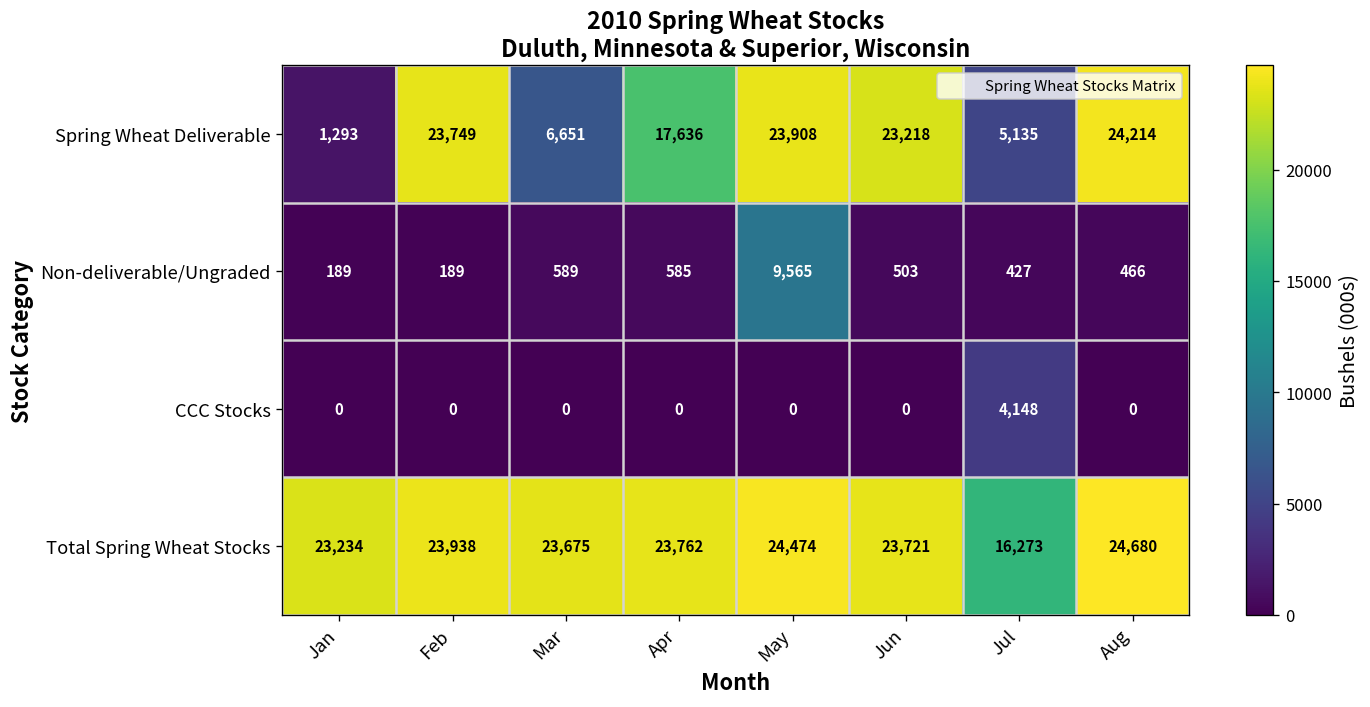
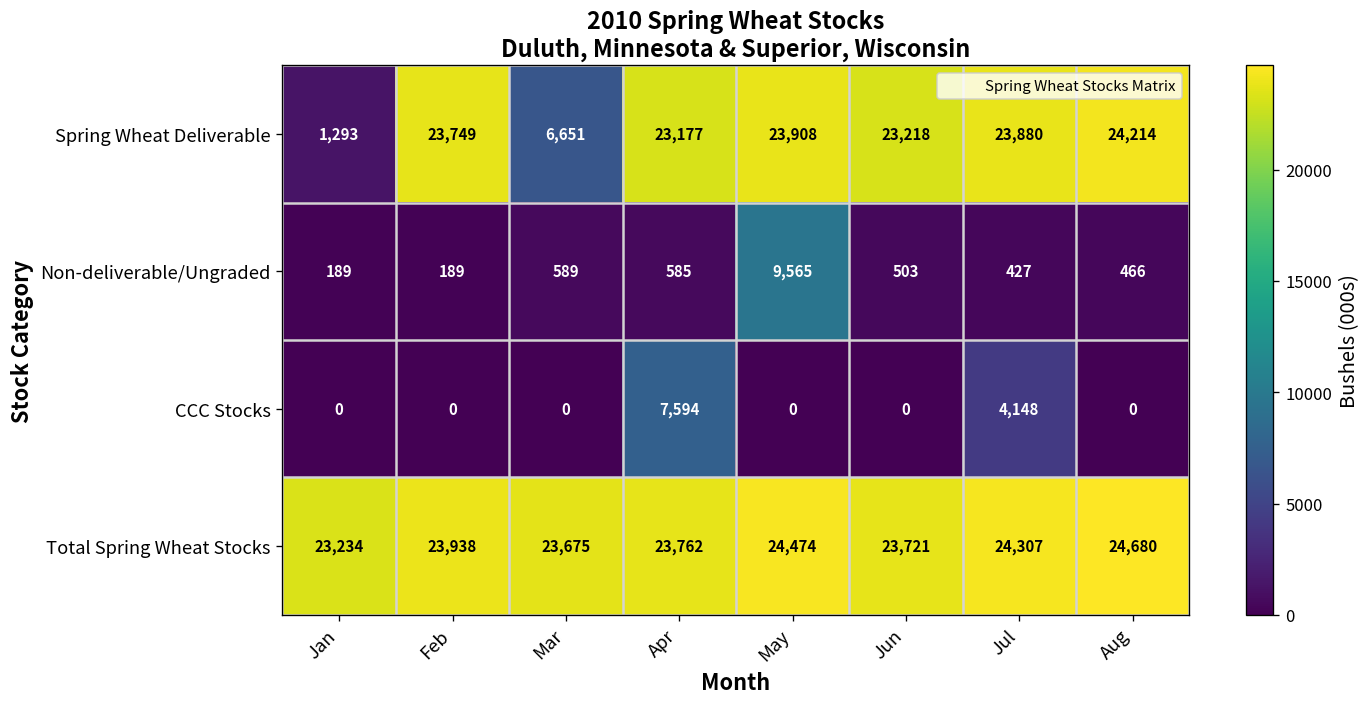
Spring Wheat Deliverable, Apr: 17,636 -> 23,177
Spring Wheat Deliverable, Jul: 5,135 -> 23,880
CCC Stocks, Apr: 0 -> 7,594
Total Spring Wheat Stocks, Jul: 16,273 -> 24,307
